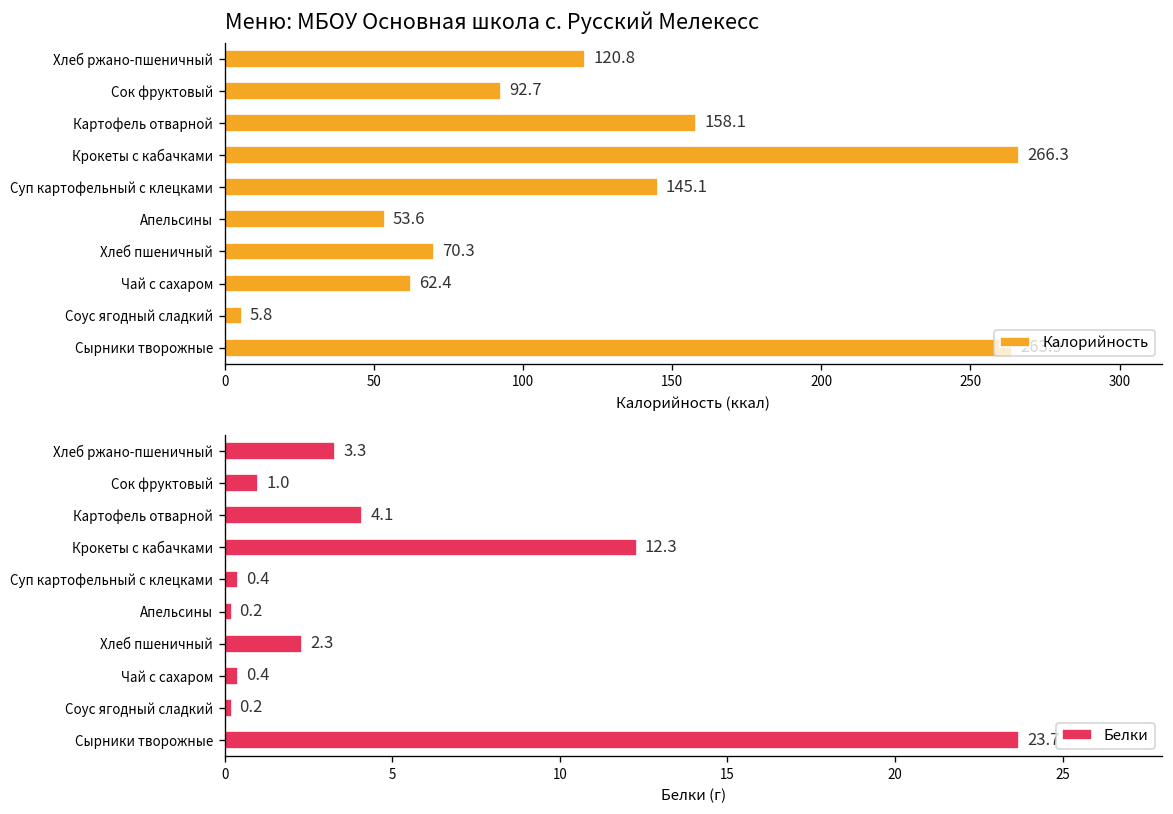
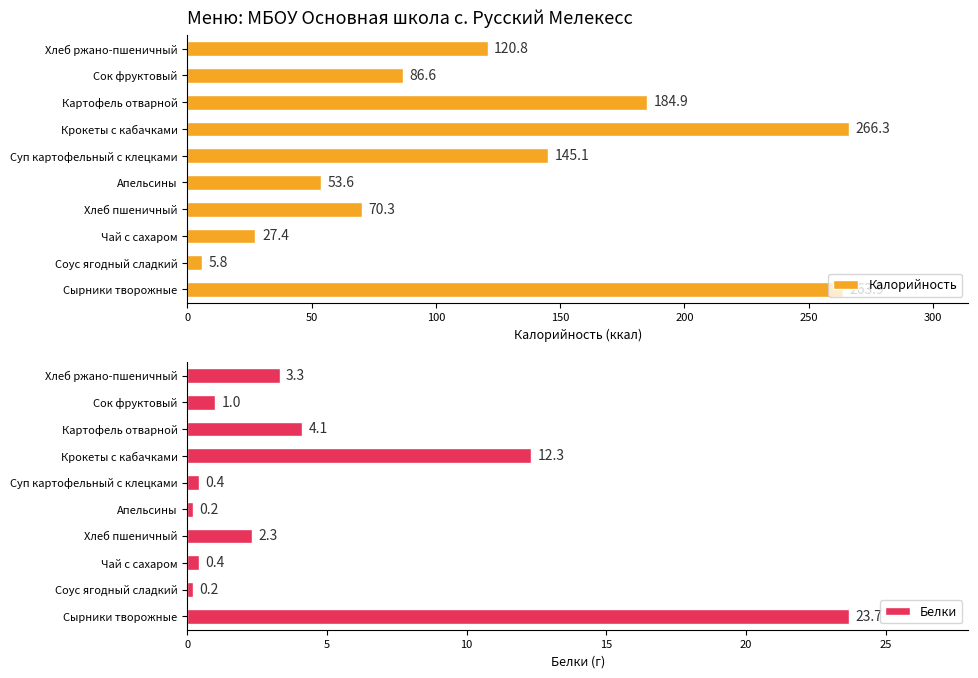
Меню: МБОУ Основная школа с. Русский Мелекесс, Сок фруктовый: 92.7 -> 86.6
Меню: МБОУ Основная школа с. Русский Мелекесс, Картофель отварной: 158.1 -> 184.9
Меню: МБОУ Основная школа с. Русский Мелекесс, Чай с сахаром: 62.4 -> 27.4
